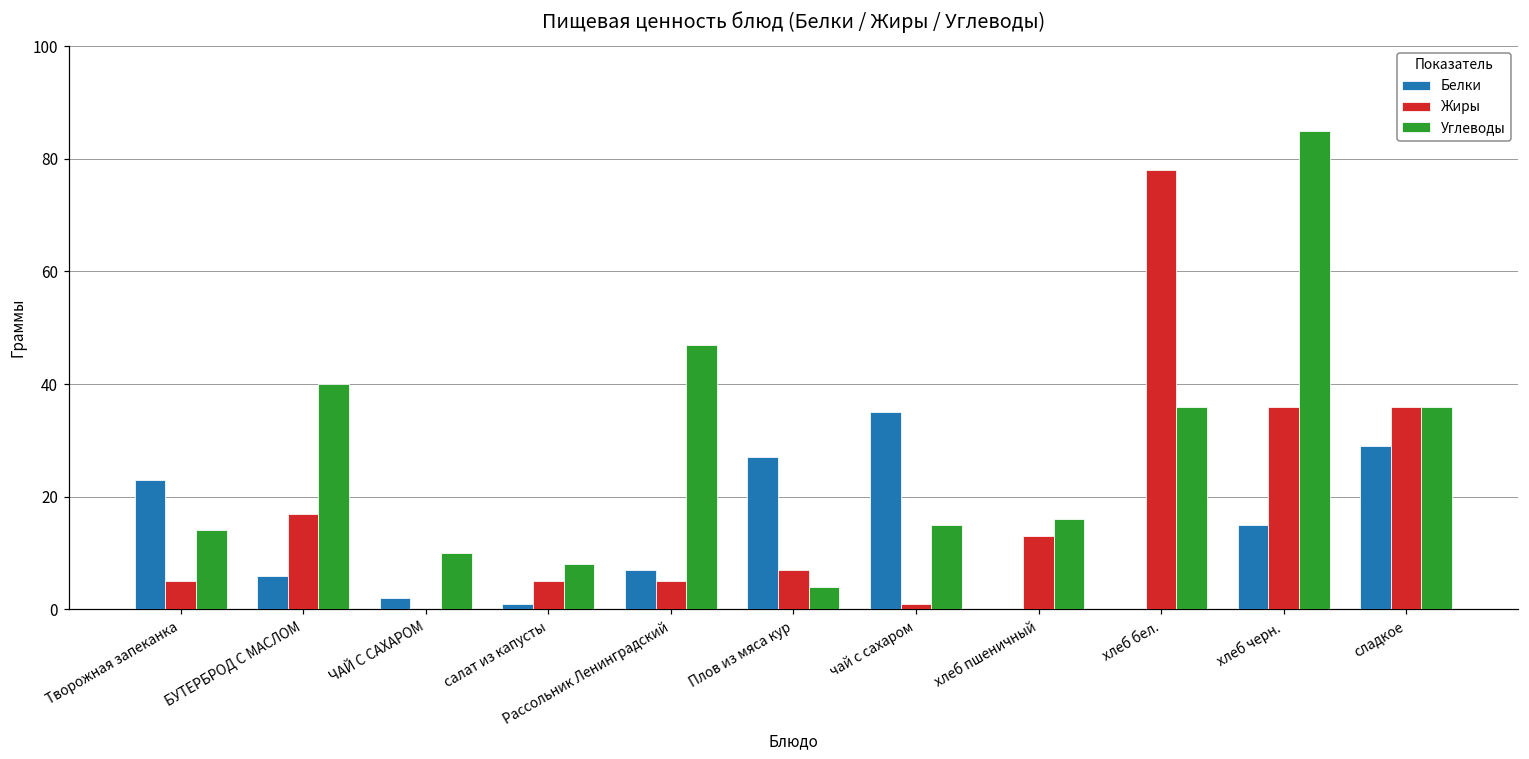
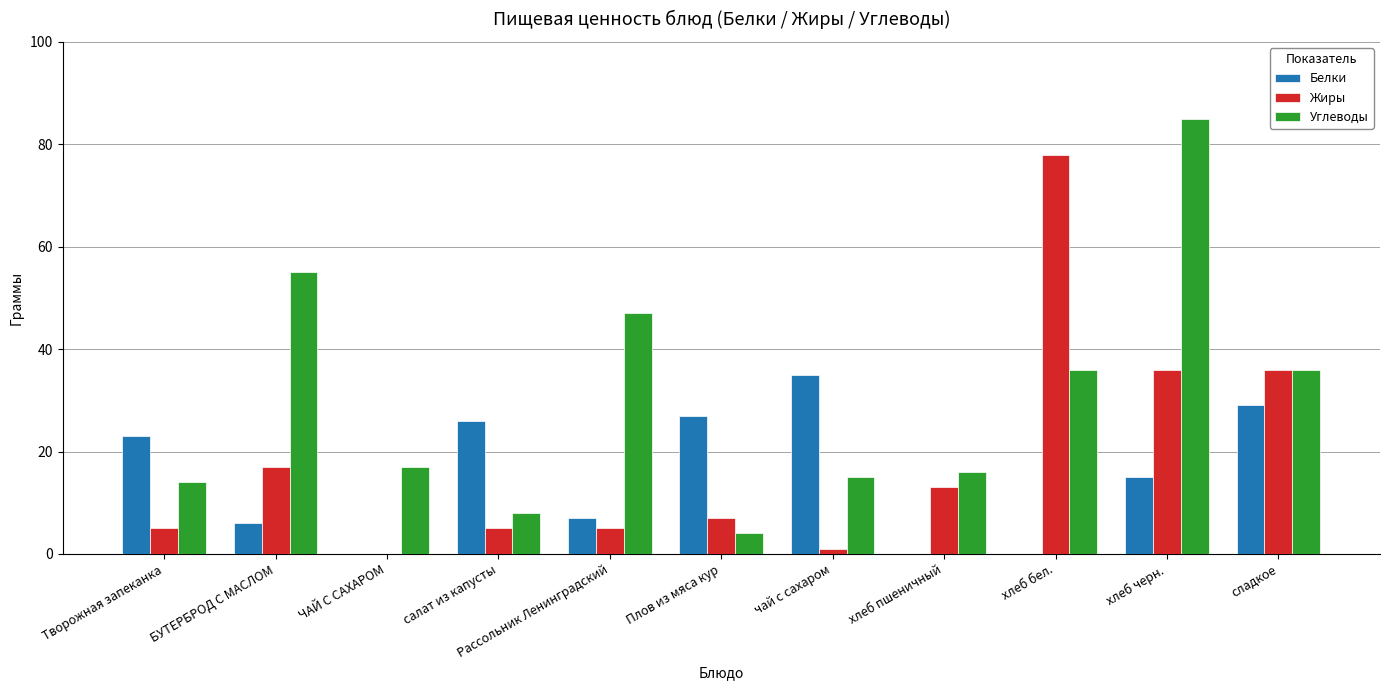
Углеводы, БУТЕРБРОД С МАСЛОМ: 40 -> 55
Белки, ЧАЙ С САХАРОМ: 2 -> 0
Углеводы, ЧАЙ С САХАРОМ: 10 -> 17
Белки, салат из капусты: 1 -> 26
